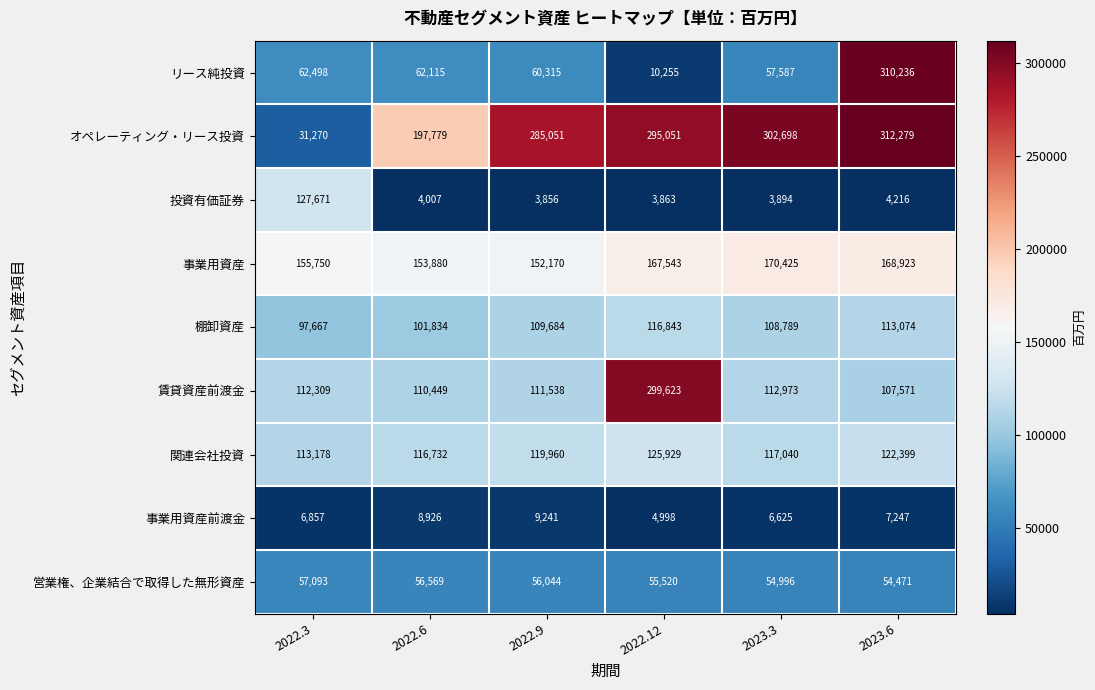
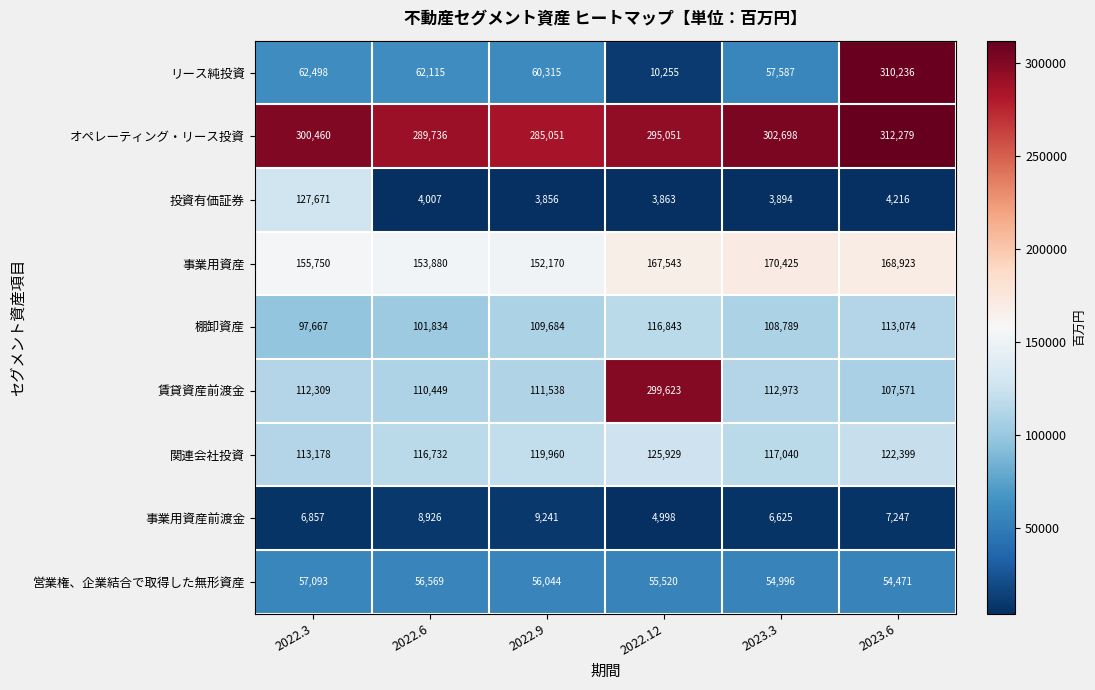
オペレーティング・リース投資, 2022.3: 31,270 -> 300,460
オペレーティング・リース投資, 2022.6: 197,779 -> 289,736
